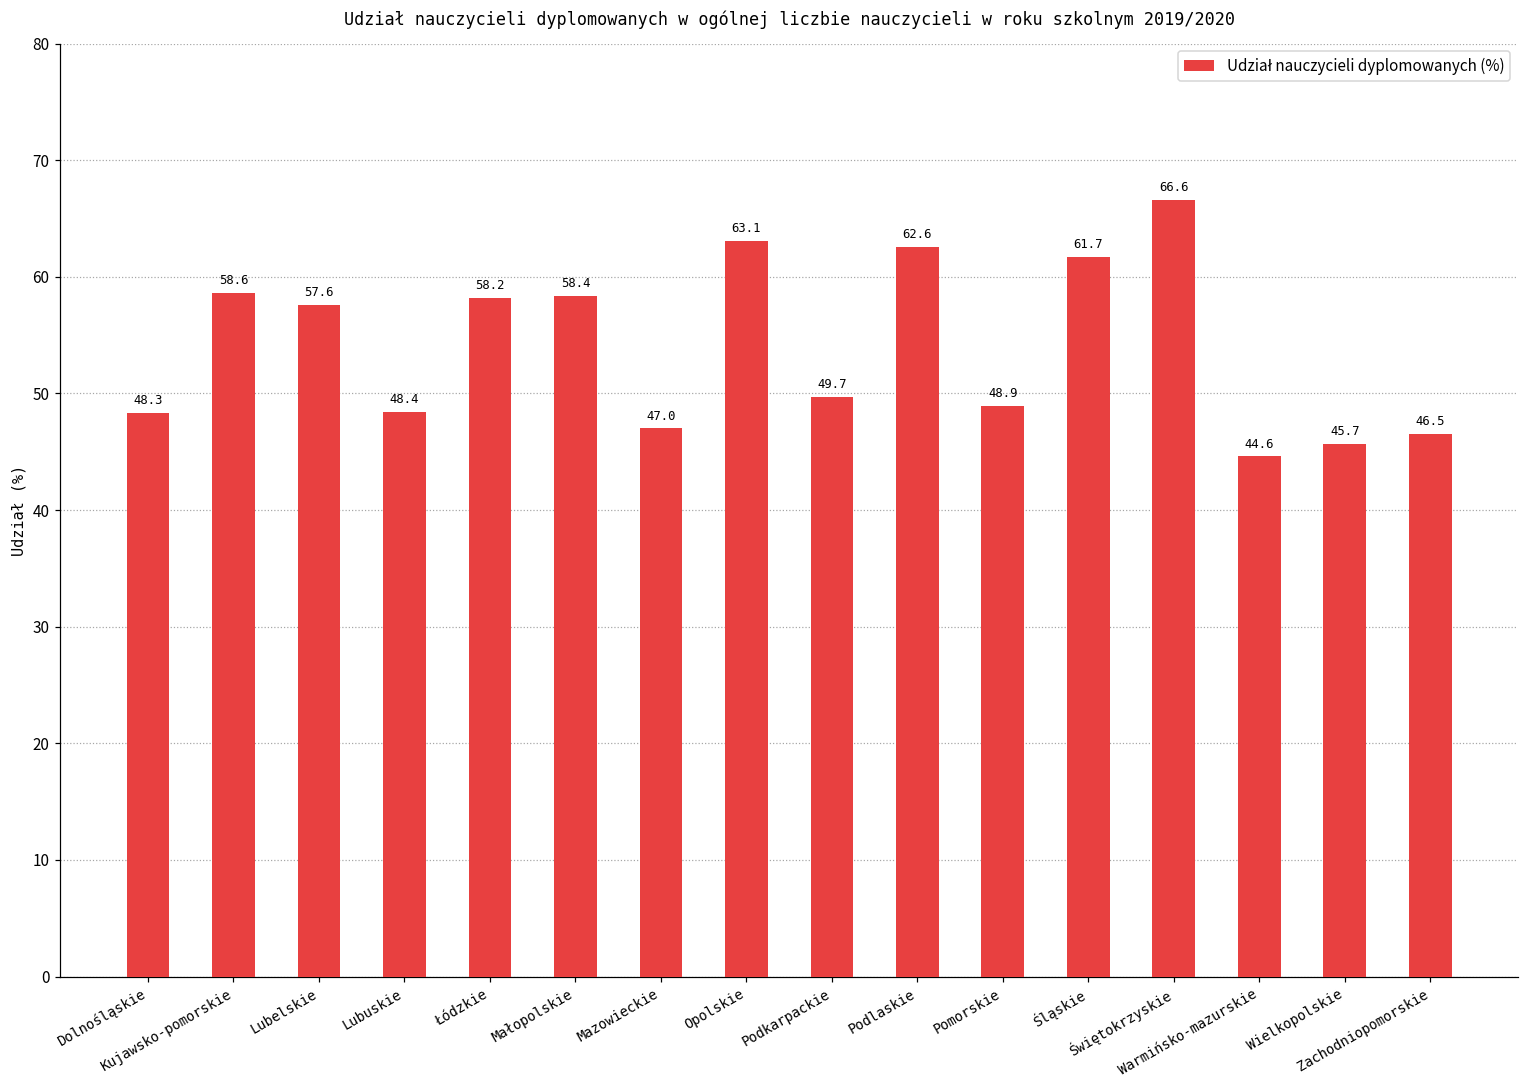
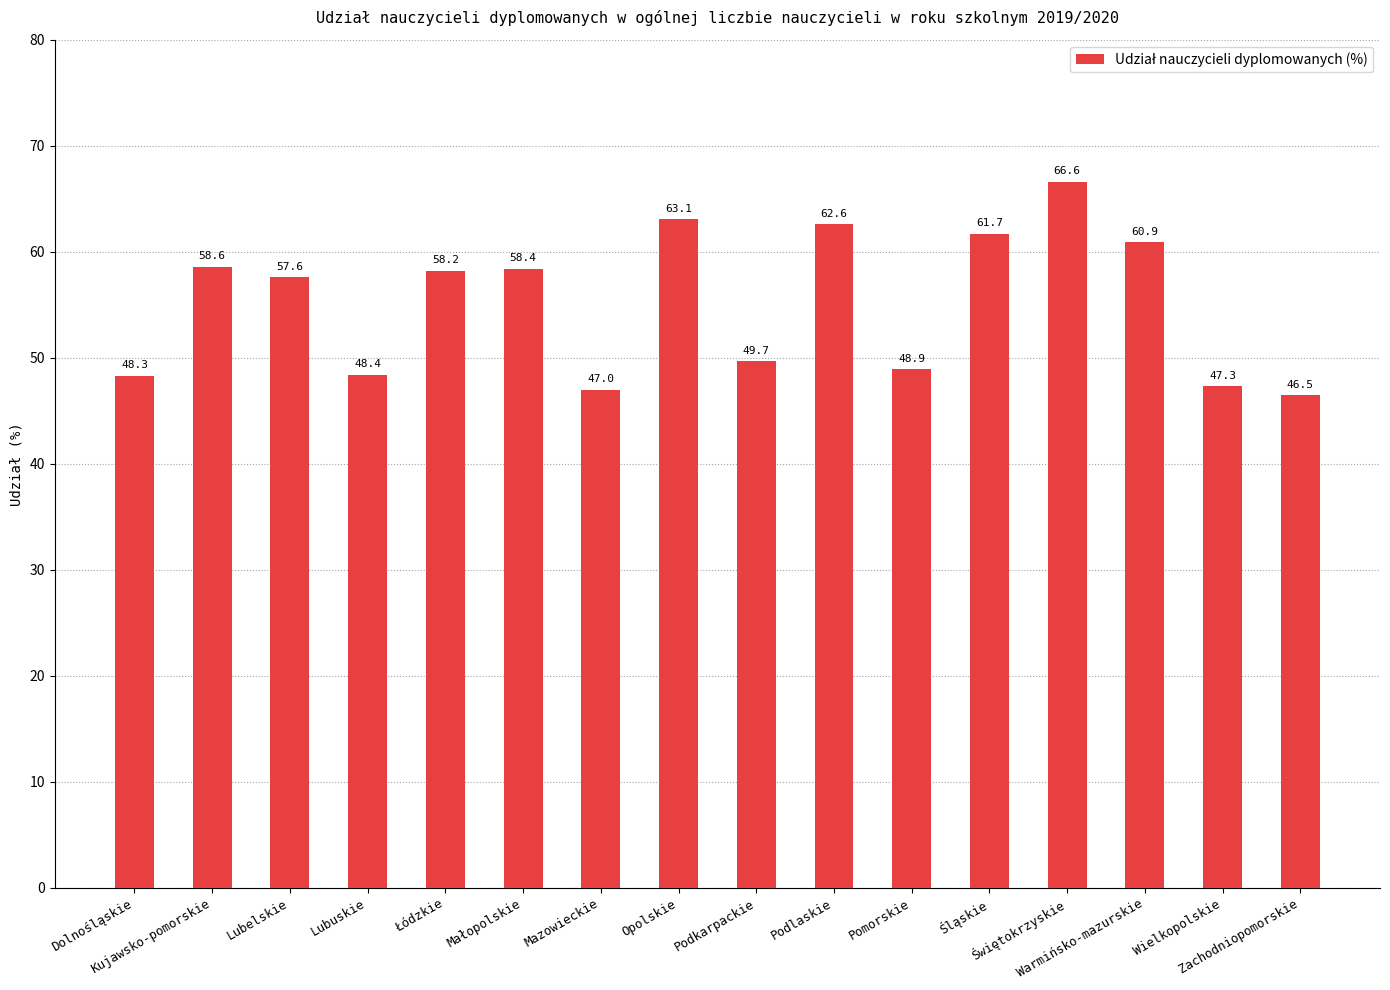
Warmińsko-mazurskie: 44.6 -> 60.9
Wielkopolskie: 45.7 -> 47.3
